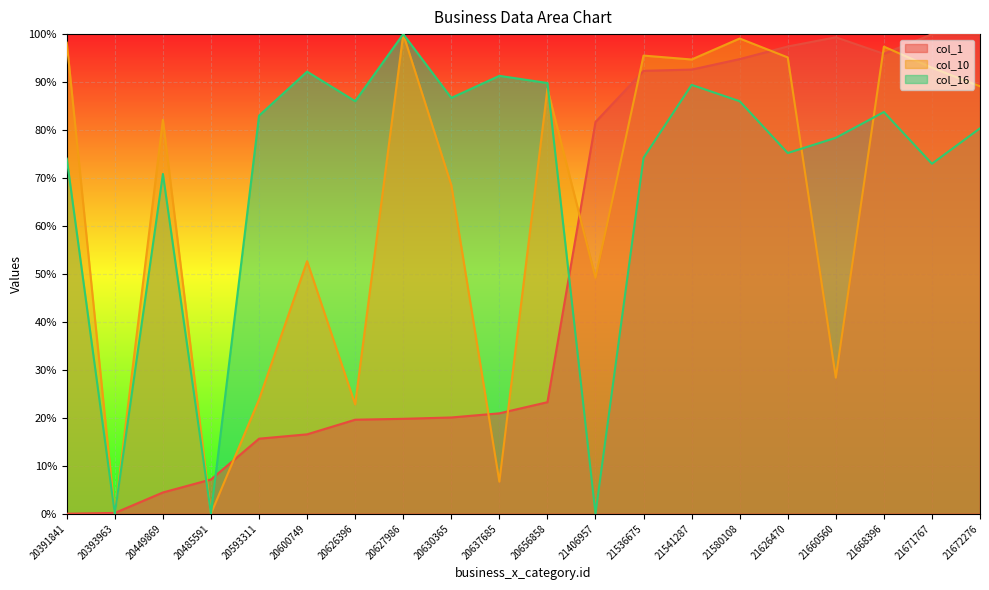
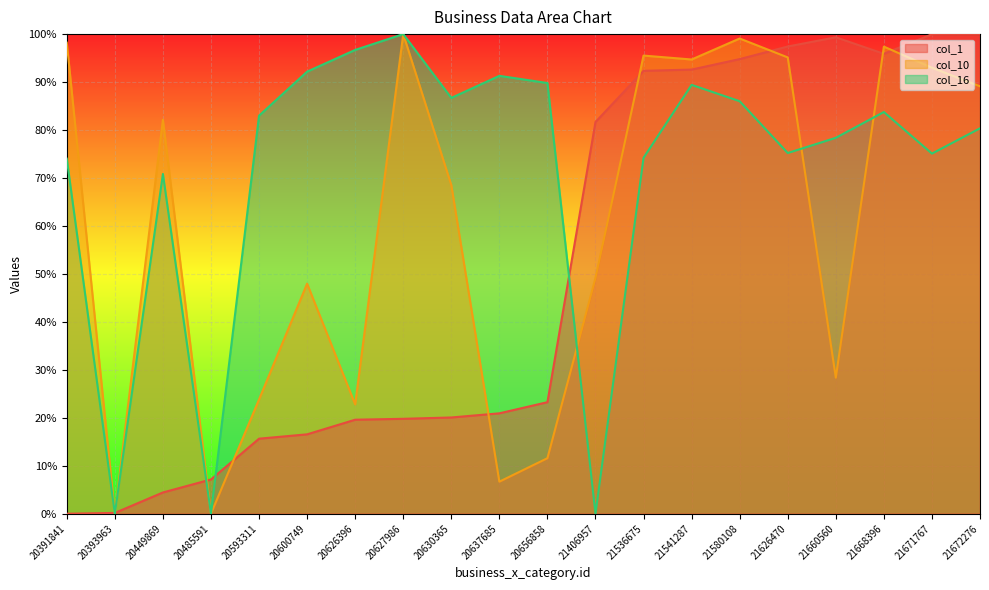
col_10, 20600749: 53% -> 48%
col_16, 20626396: 86% -> 97%
col_10, 20656858: 89% -> 12%
col_16, 21671767: 73% -> 75%
